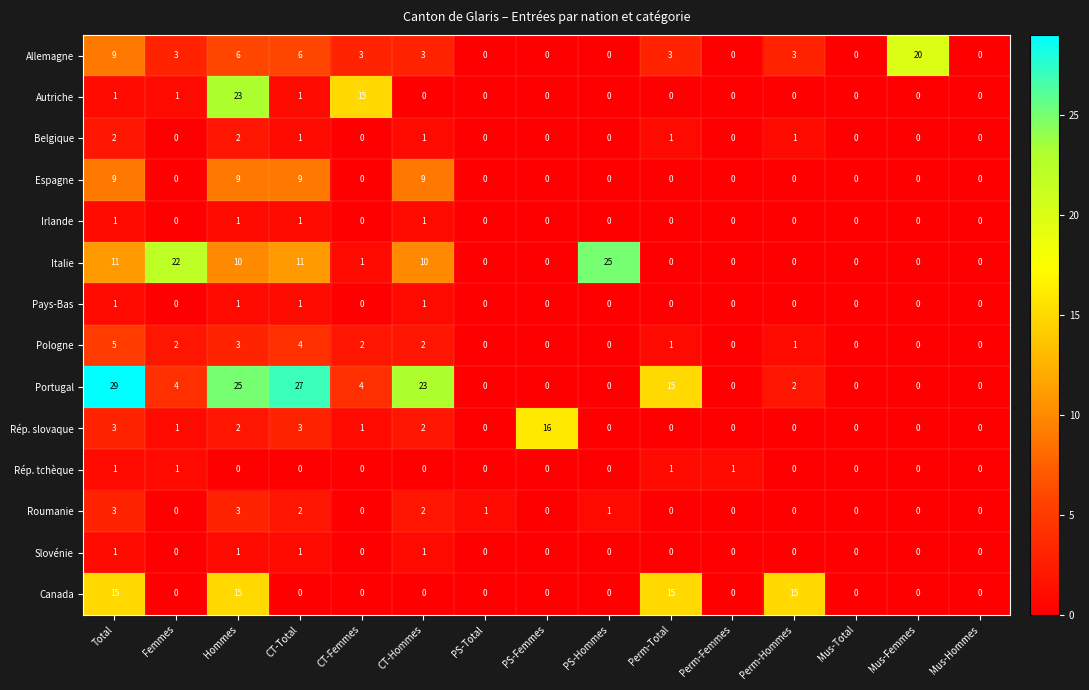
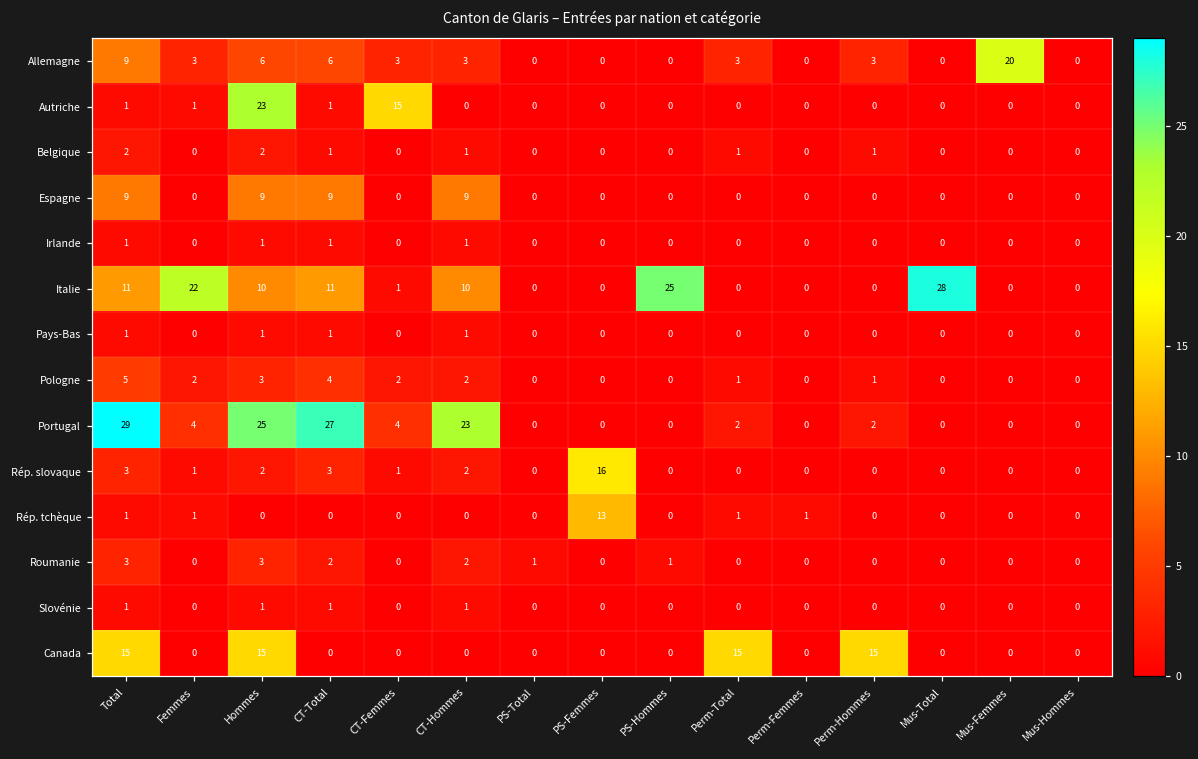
Italie, Mus-Total: 0 -> 28
Portugal, Perm-Total: 15 -> 2
Rép. tchèque, PS-Femmes: 0 -> 13
